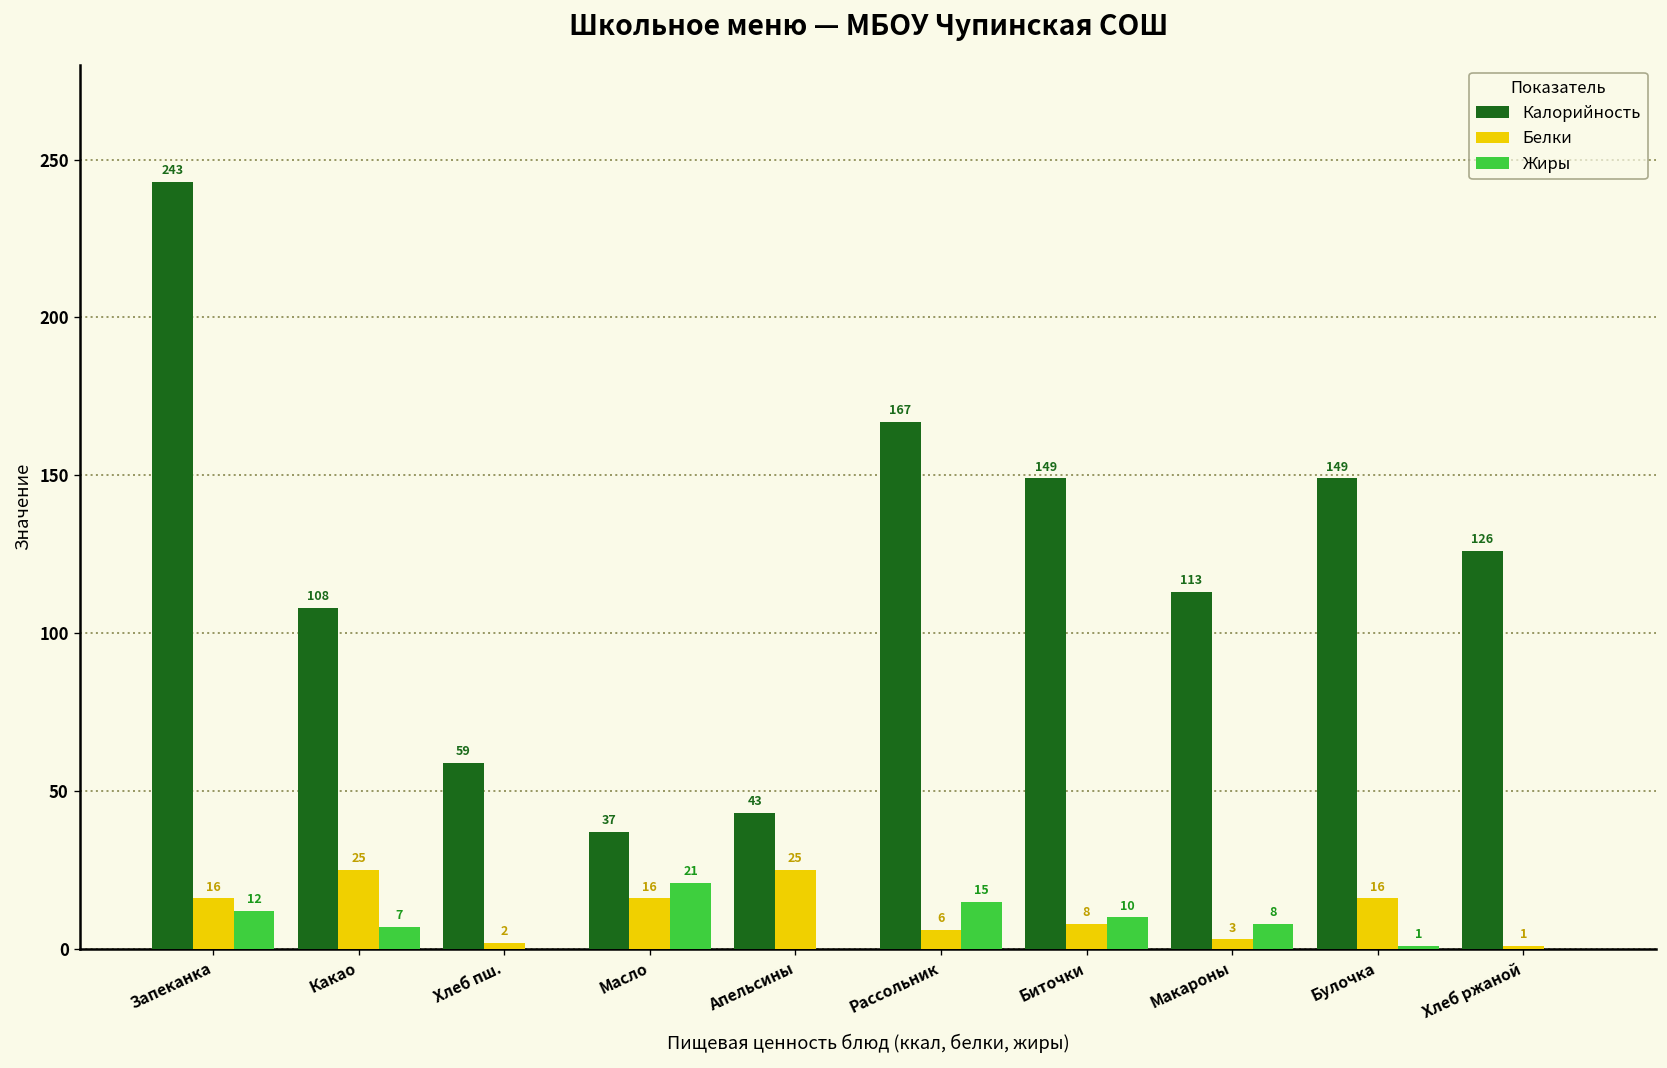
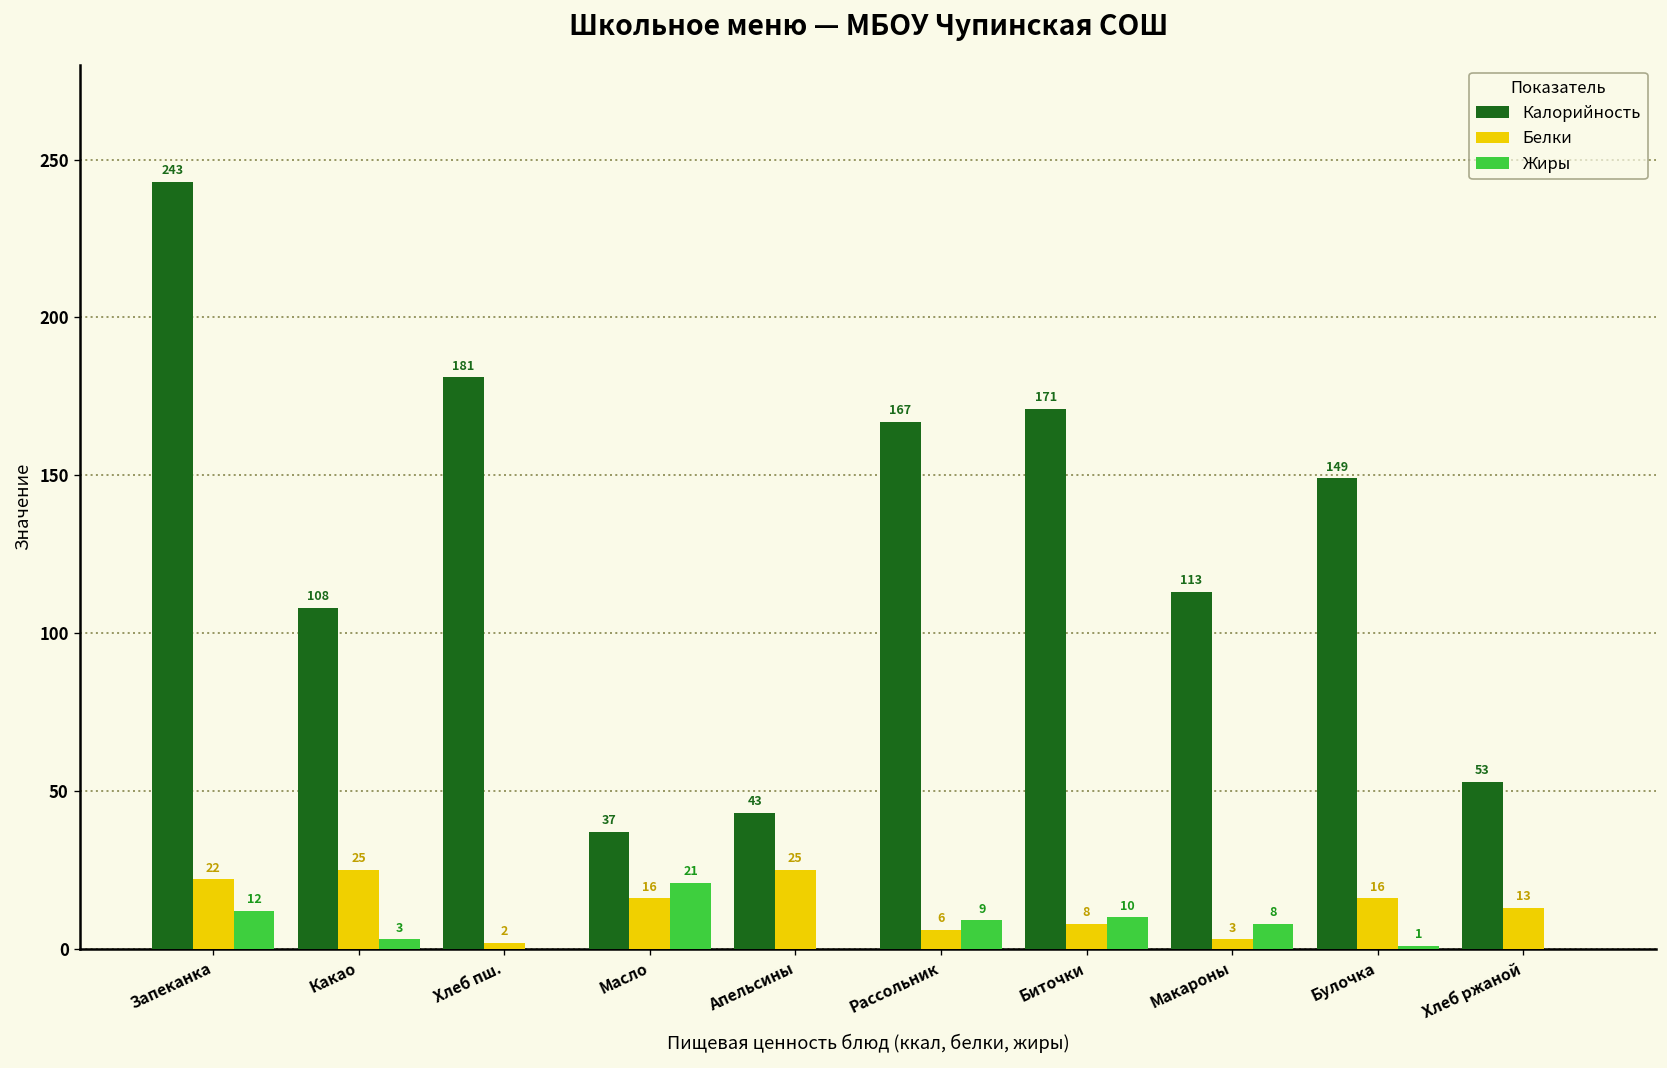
Белки, Запеканка: 16 -> 22
Жиры, Какао: 7 -> 3
Калорийность, Хлеб пш.: 59 -> 181
Жиры, Рассольник: 15 -> 9
Калорийность, Биточки: 149 -> 171
Калорийность, Хлеб ржаной: 126 -> 53
Белки, Хлеб ржаной: 1 -> 13
